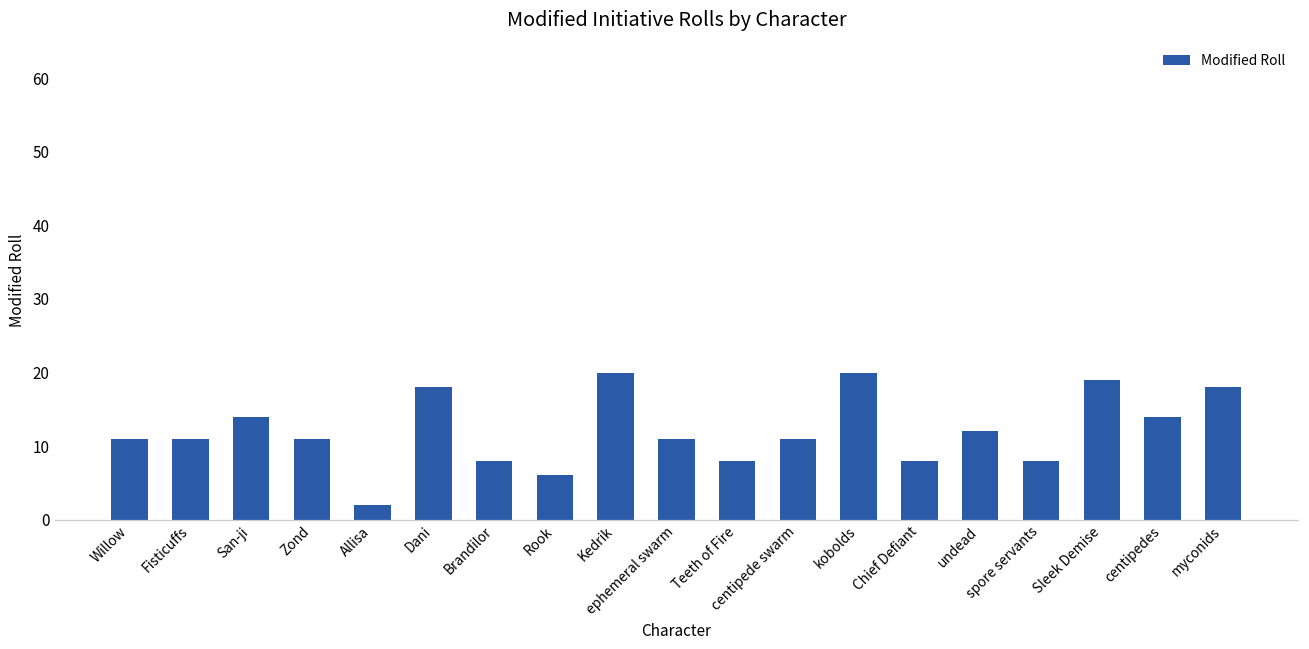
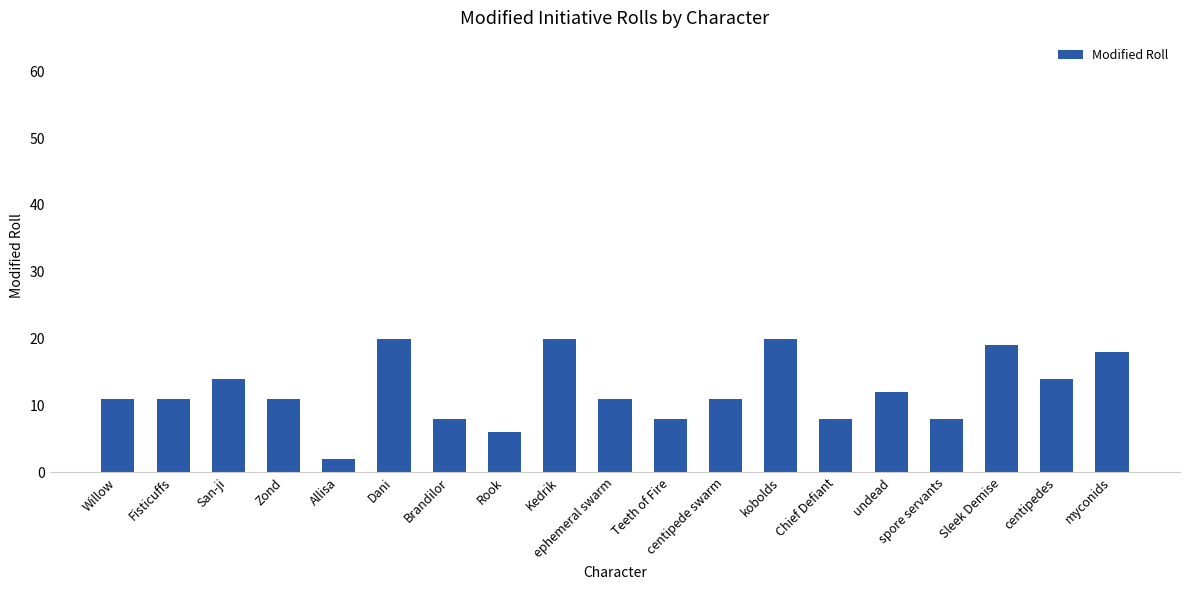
Dani: 18 -> 20
